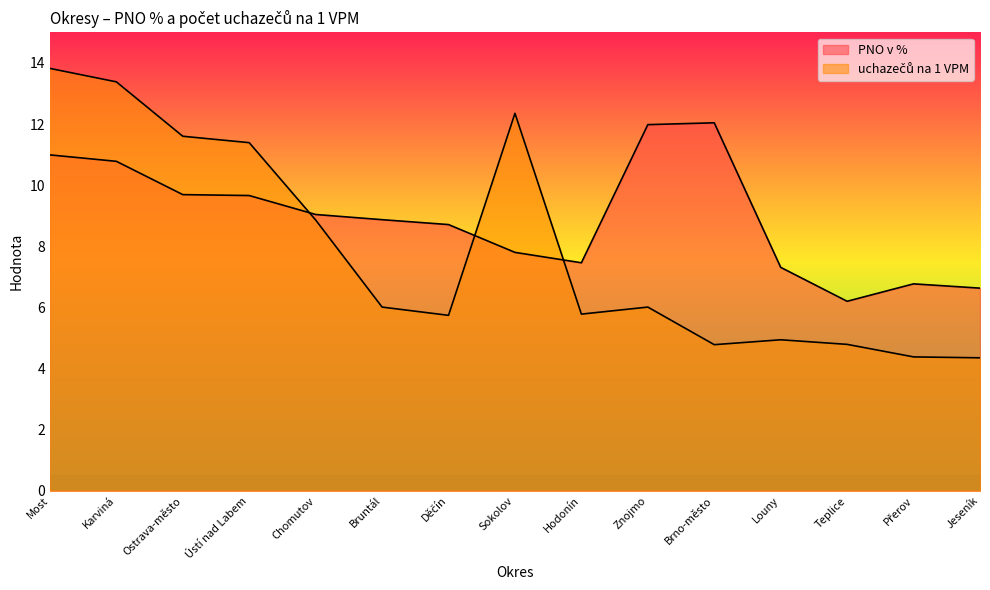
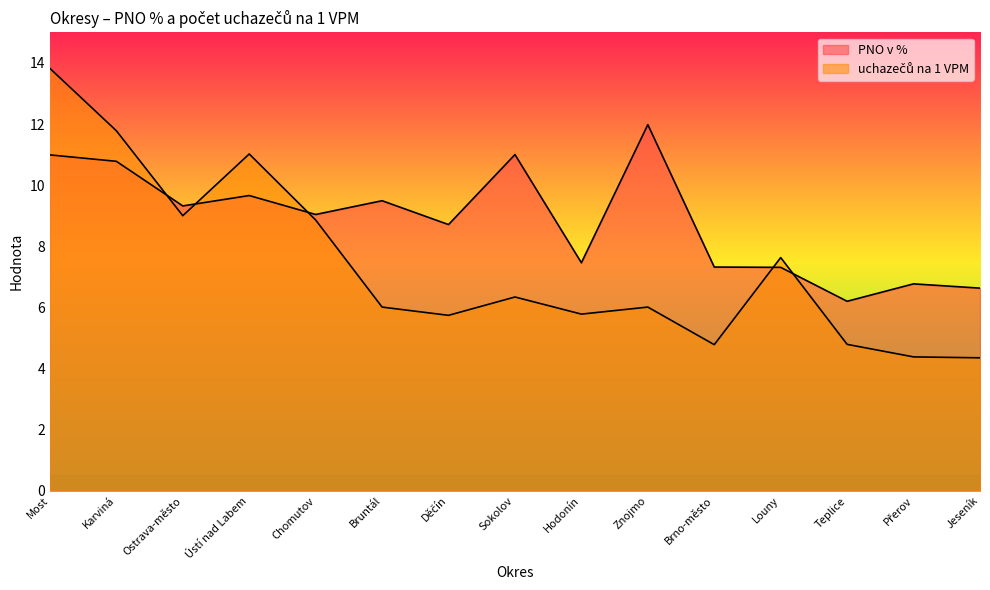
uchazečů na 1 VPM, Karviná: 13.4 -> 11.8
PNO v %, Ostrava-město: 9.7 -> 9.3
uchazečů na 1 VPM, Ostrava-město: 11.6 -> 9.0
uchazečů na 1 VPM, Ústí nad Labem: 11.4 -> 11.0
PNO v %, Bruntál: 8.9 -> 9.5
PNO v %, Sokolov: 7.8 -> 11.0
uchazečů na 1 VPM, Sokolov: 12.4 -> 6.3
PNO v %, Brno-město: 12.0 -> 7.3
uchazečů na 1 VPM, Louny: 4.9 -> 7.6
